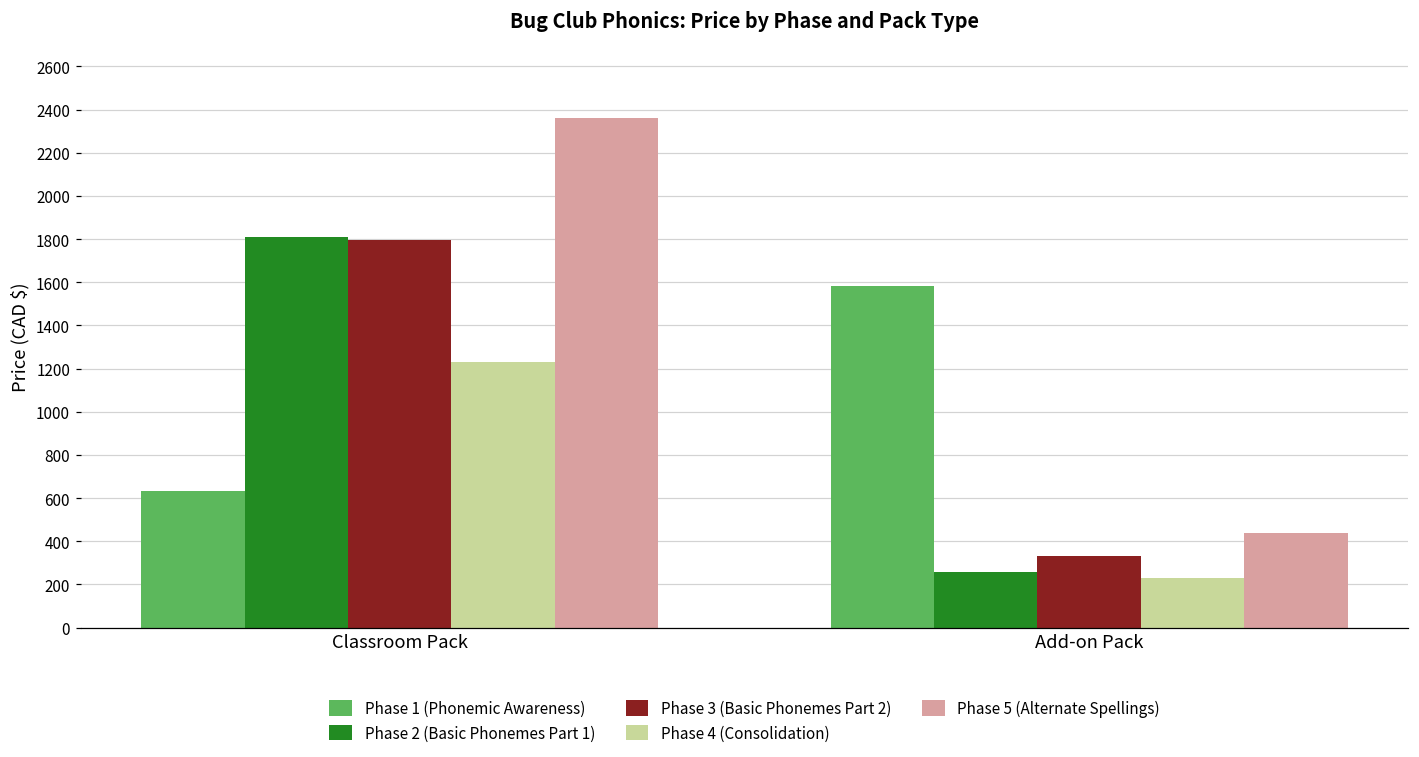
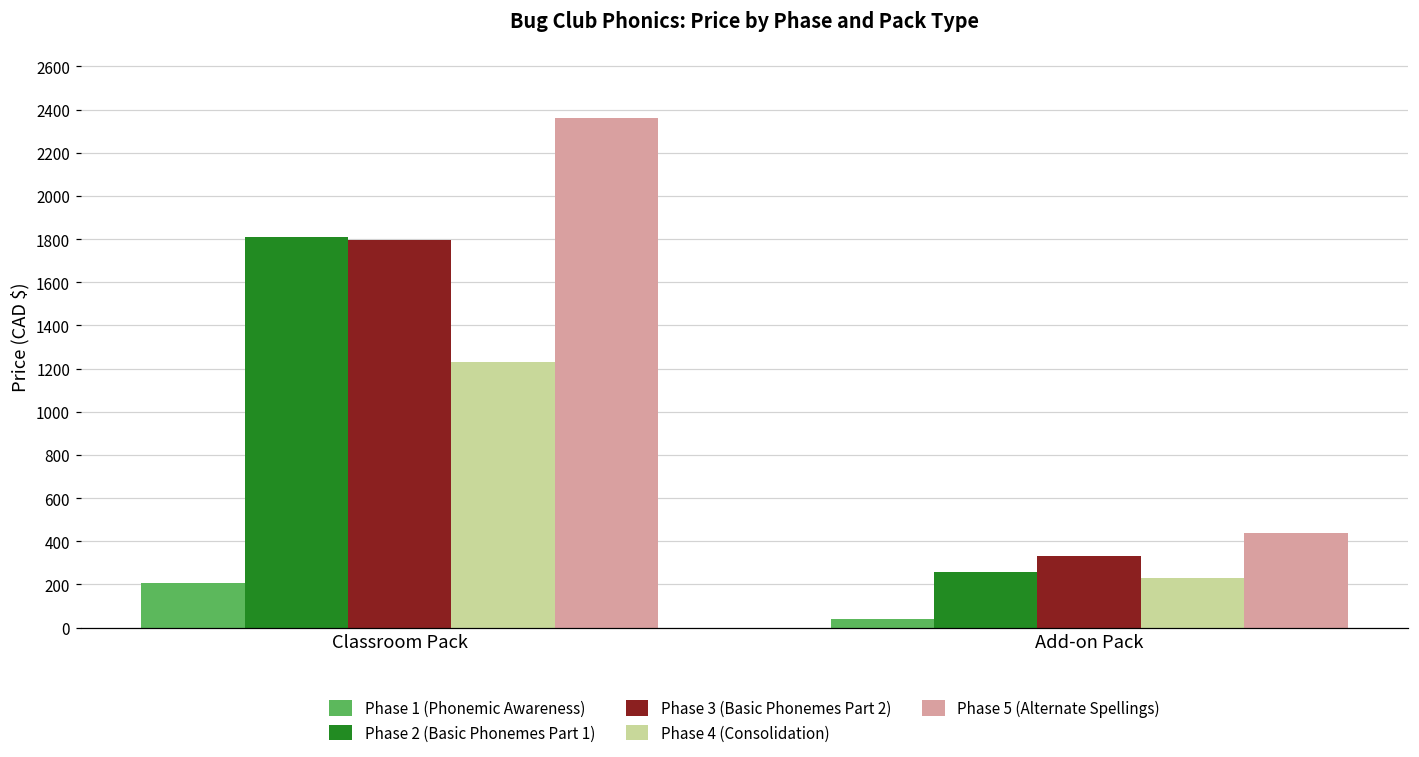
Phase 1 (Phonemic Awareness), Classroom Pack: 630 -> 210
Phase 1 (Phonemic Awareness), Add-on Pack: 1580 -> 40
